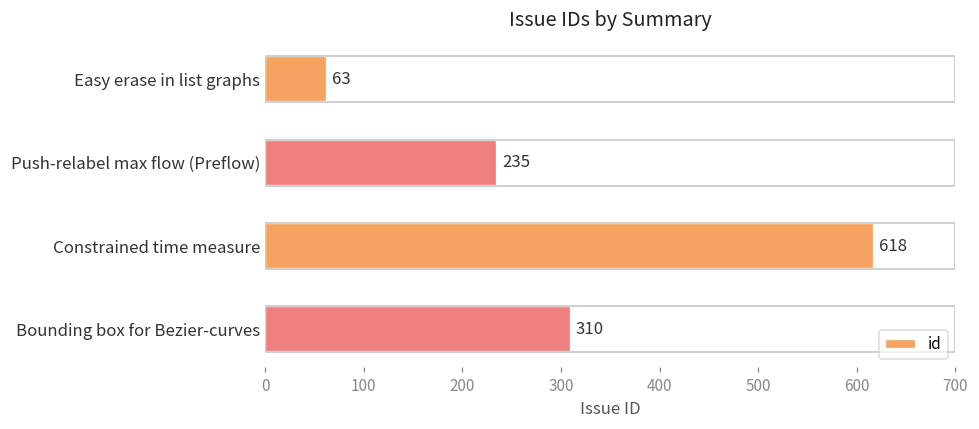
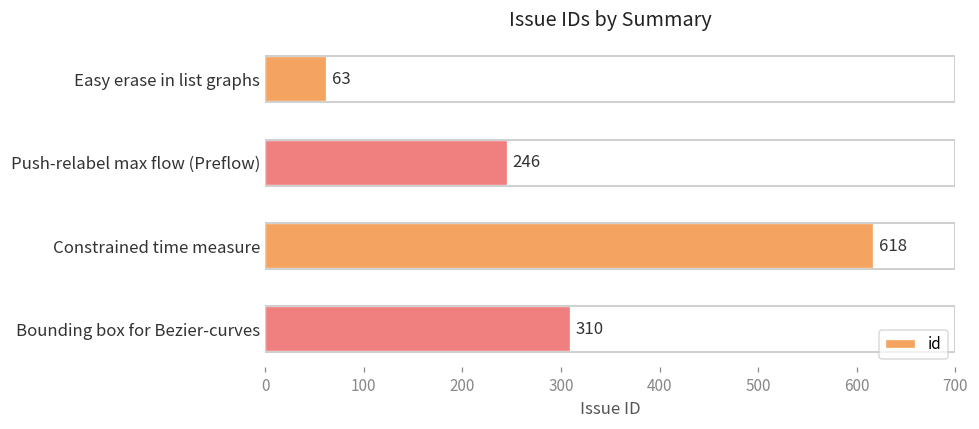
Push-relabel max flow (Preflow): 235 -> 246
